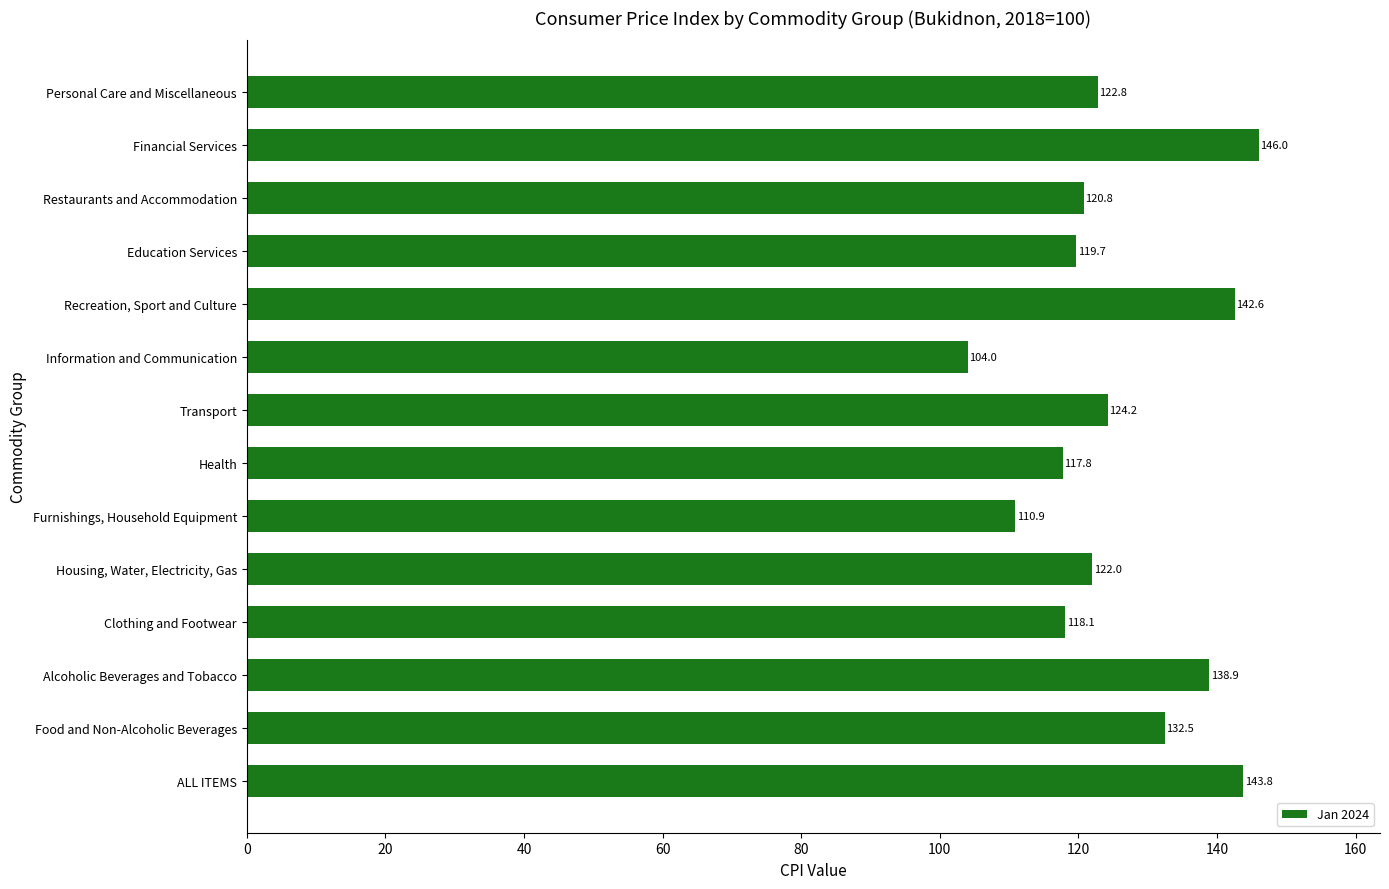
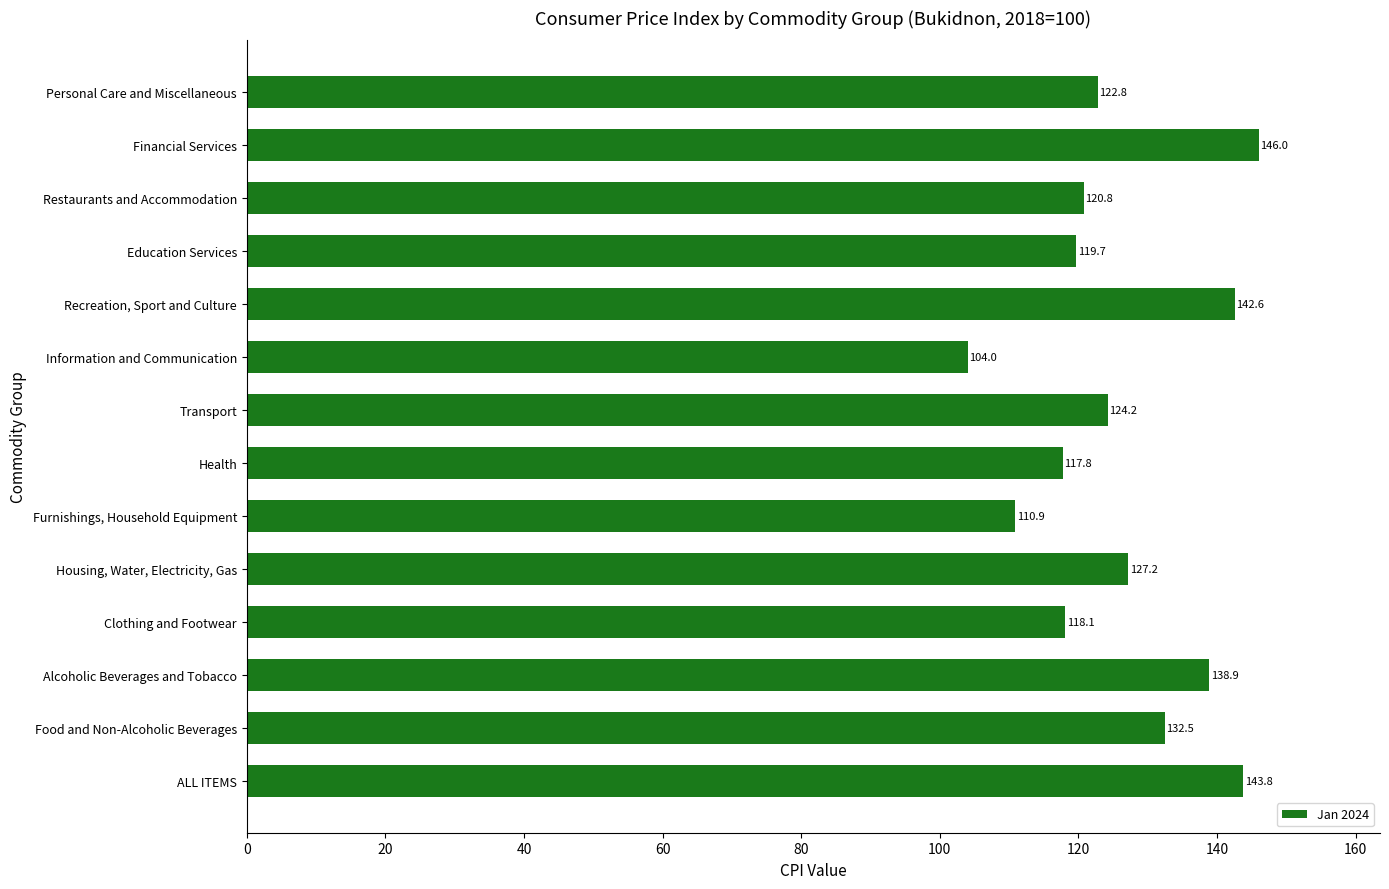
Housing, Water, Electricity, Gas: 122.0 -> 127.2
